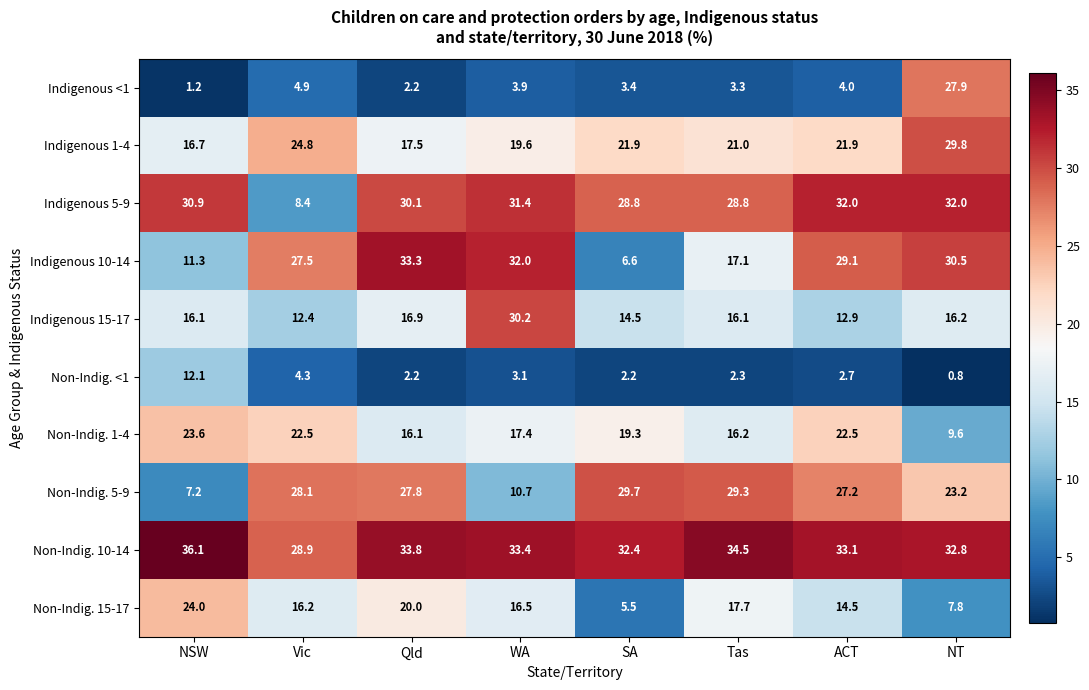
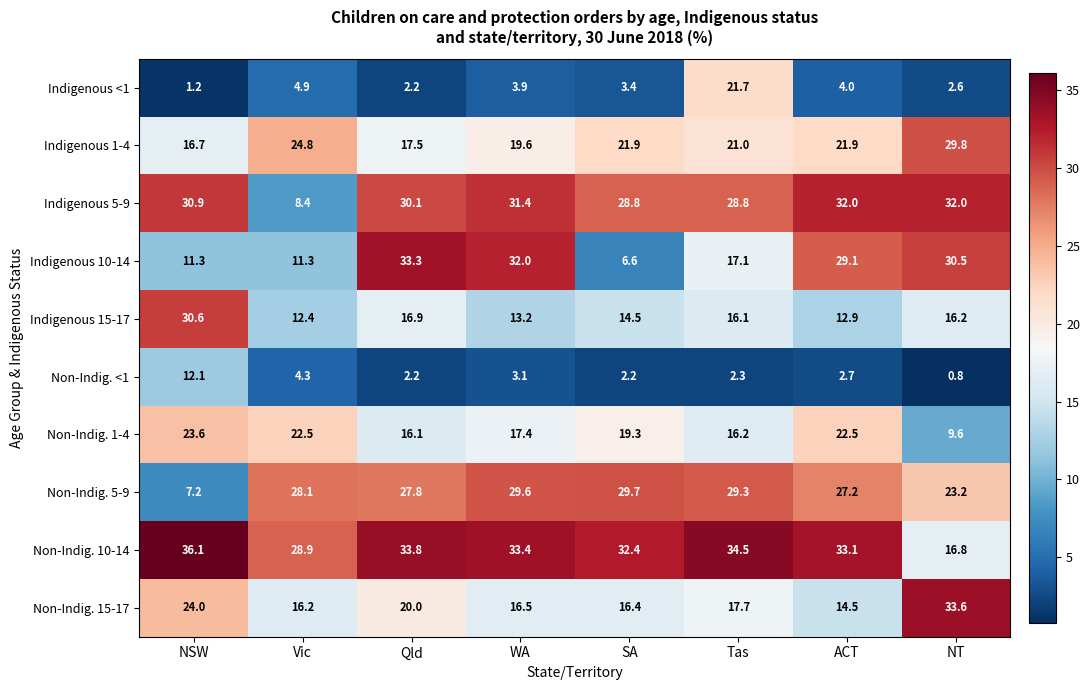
Indigenous <1, Tas: 3.3 -> 21.7
Indigenous <1, NT: 27.9 -> 2.6
Indigenous 10-14, Vic: 27.5 -> 11.3
Indigenous 15-17, NSW: 16.1 -> 30.6
Indigenous 15-17, WA: 30.2 -> 13.2
Non-Indig. 5-9, WA: 10.7 -> 29.6
Non-Indig. 10-14, NT: 32.8 -> 16.8
Non-Indig. 15-17, SA: 5.5 -> 16.4
Non-Indig. 15-17, NT: 7.8 -> 33.6
